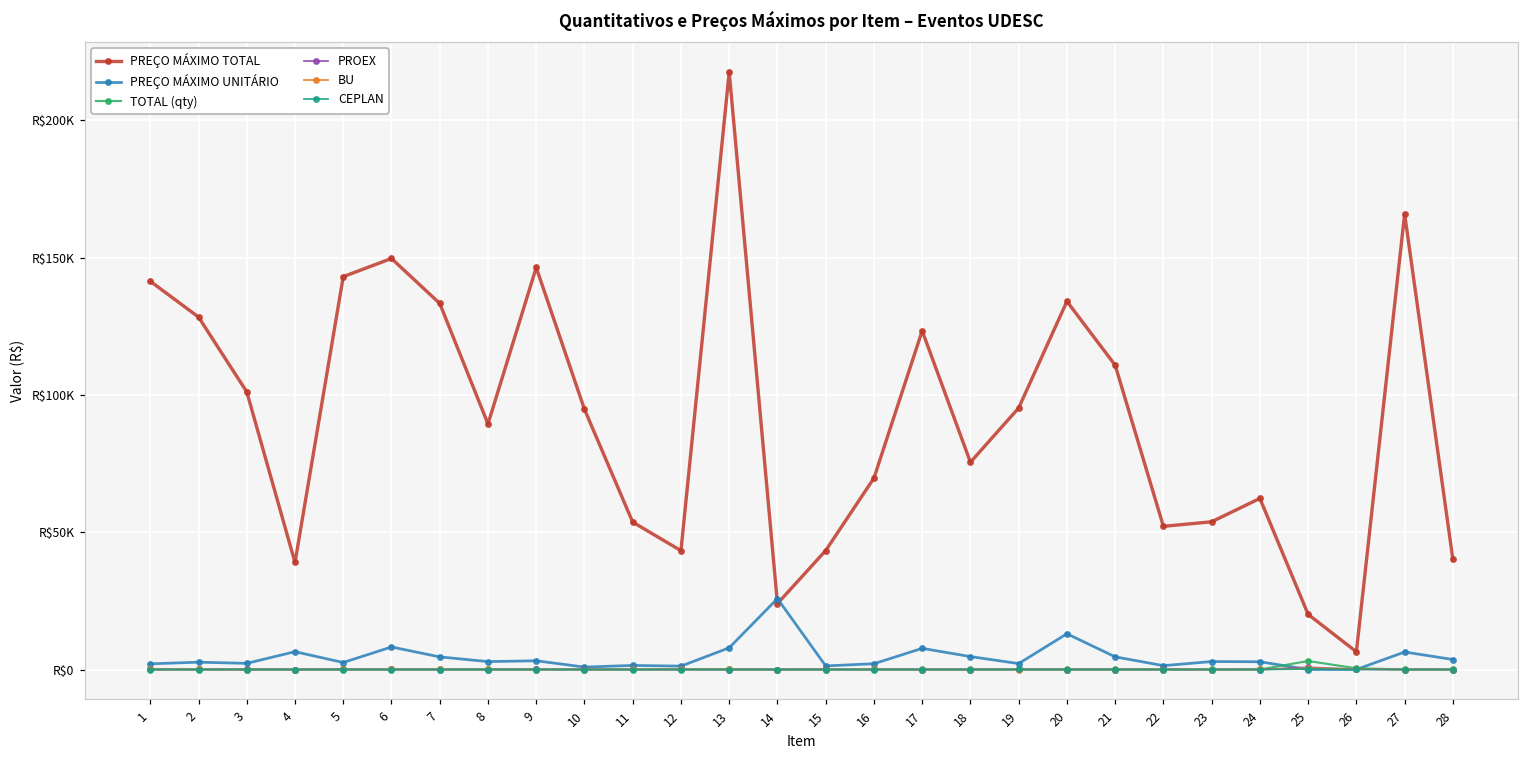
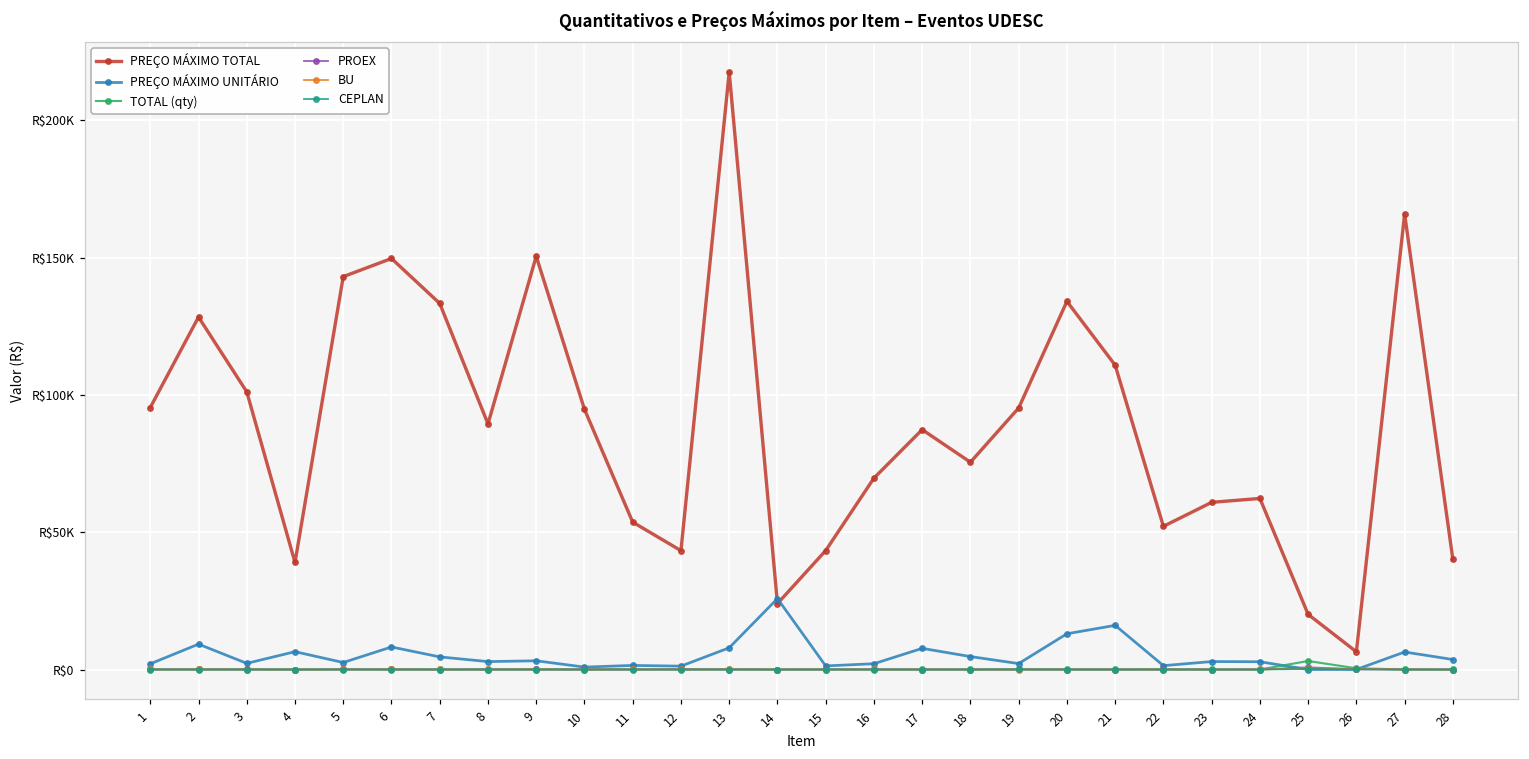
PREÇO MÁXIMO TOTAL, 1: R$141000 -> R$95000
PREÇO MÁXIMO UNITÁRIO, 2: R$3000 -> R$9000
PREÇO MÁXIMO TOTAL, 9: R$146000 -> R$151000
PREÇO MÁXIMO TOTAL, 17: R$123000 -> R$87000
PREÇO MÁXIMO UNITÁRIO, 21: R$5000 -> R$16000
PREÇO MÁXIMO TOTAL, 23: R$54000 -> R$61000
